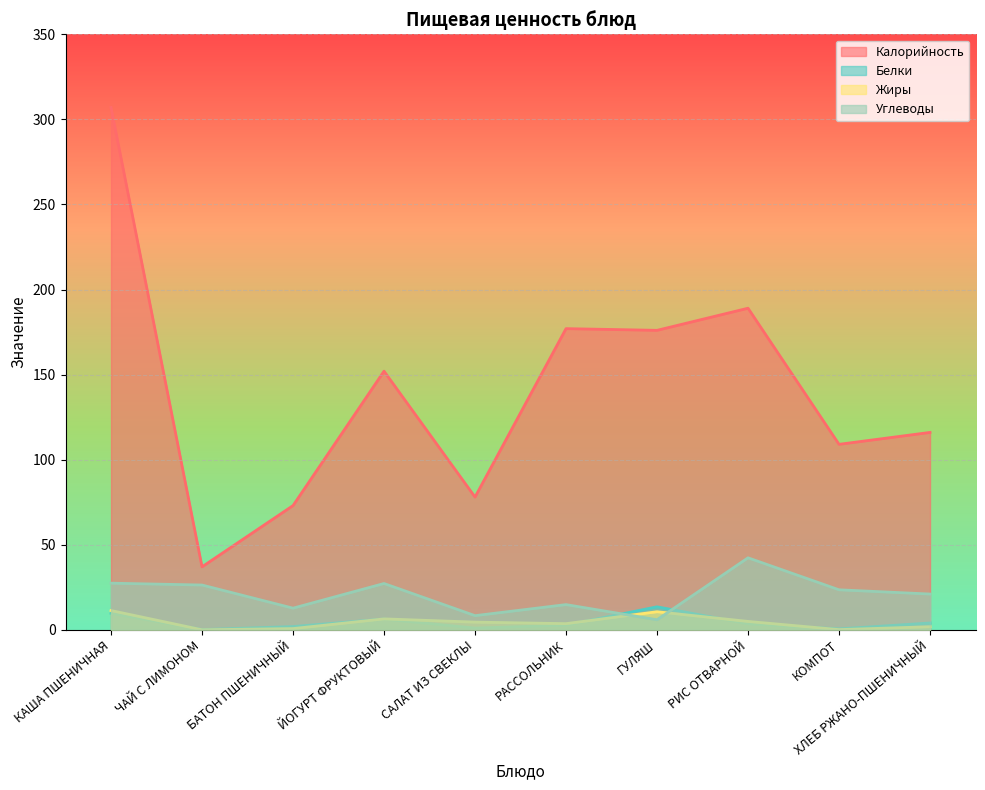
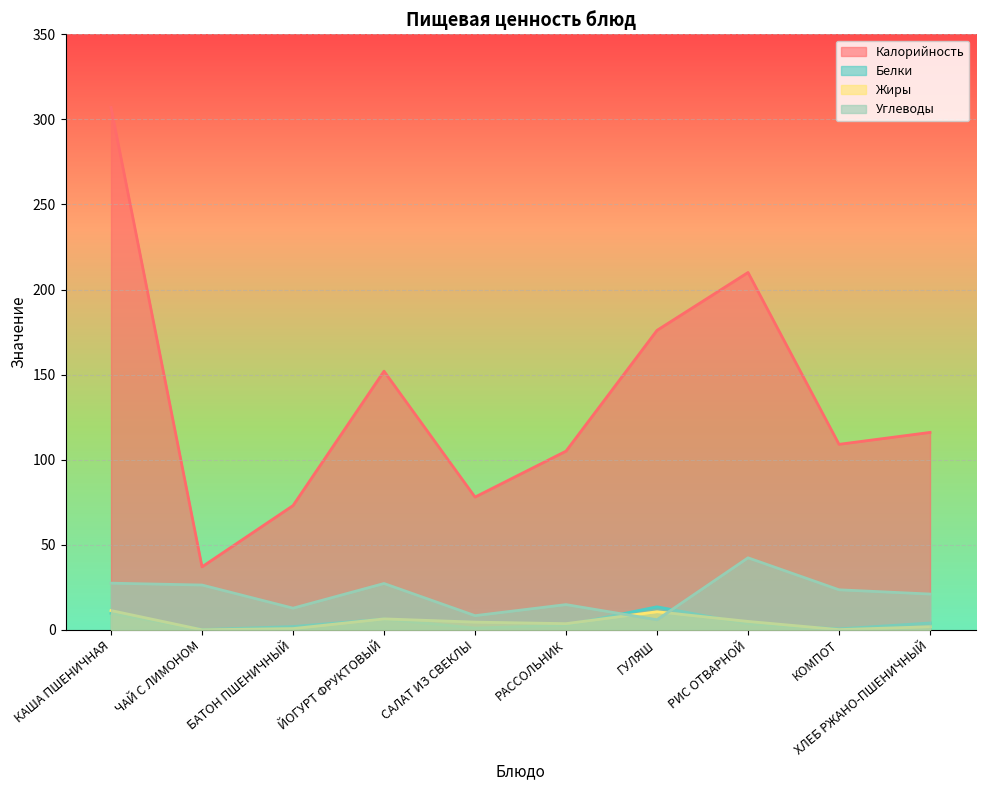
Калорийность, РАССОЛЬНИК: 177 -> 105
Калорийность, РИС ОТВАРНОЙ: 189 -> 210
